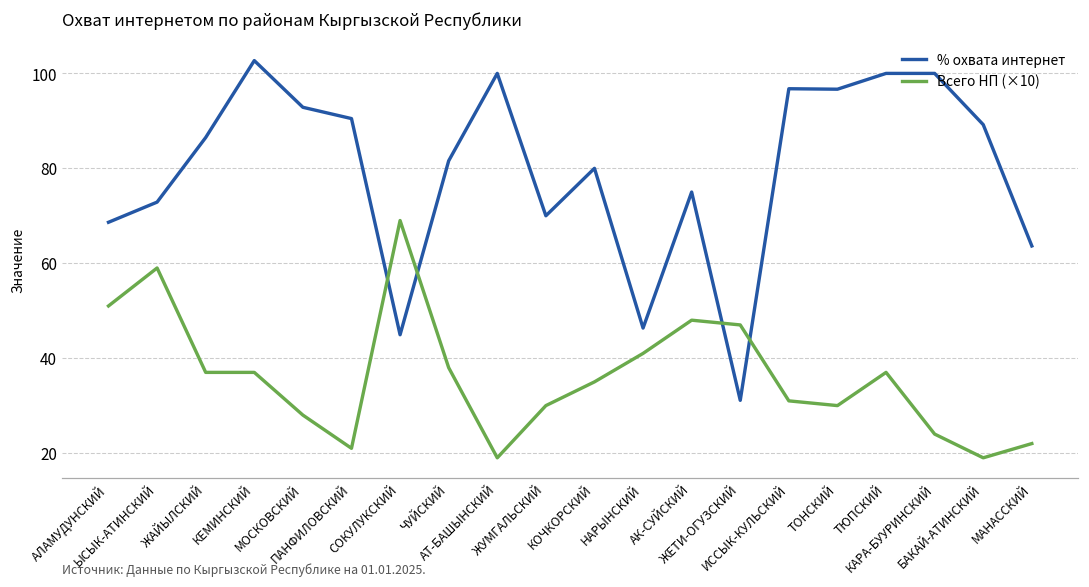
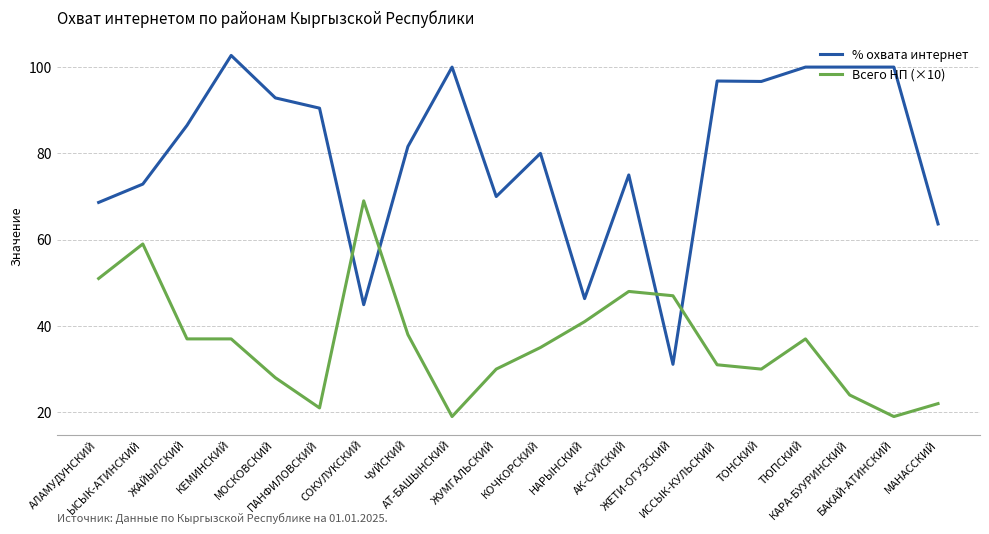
% охвата интернет, БАКАЙ-АТИНСКИЙ: 89 -> 100
